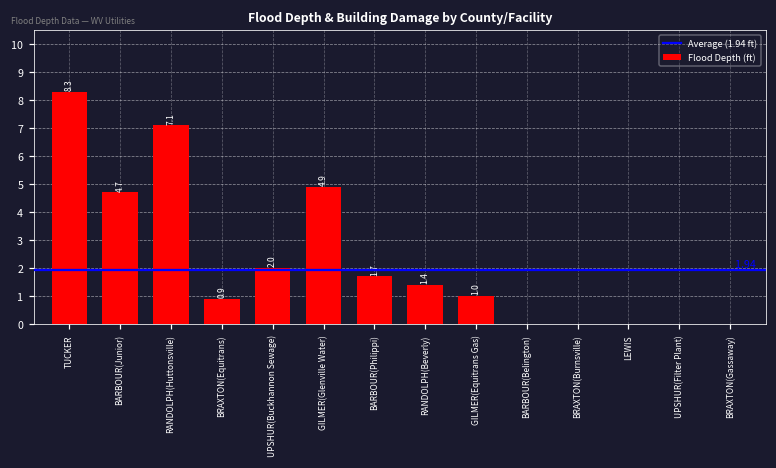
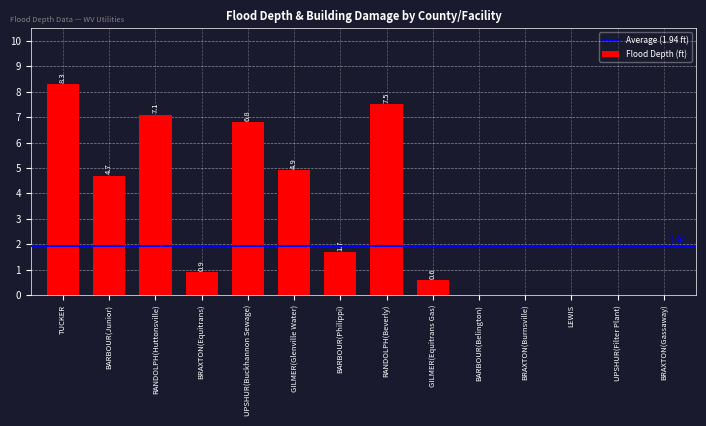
UPSHUR(Buckhannon Sewage): 2.0 -> 6.8
RANDOLPH(Beverly): 1.4 -> 7.5
GILMER(Equitrans Gas): 1.0 -> 0.6
